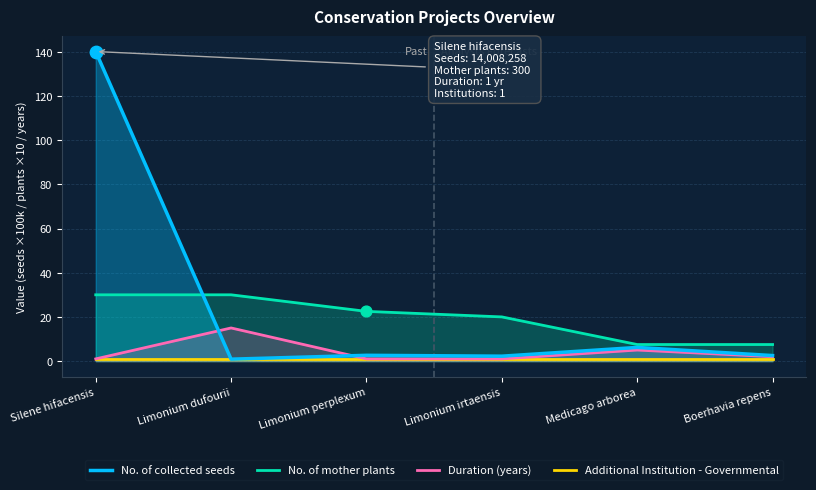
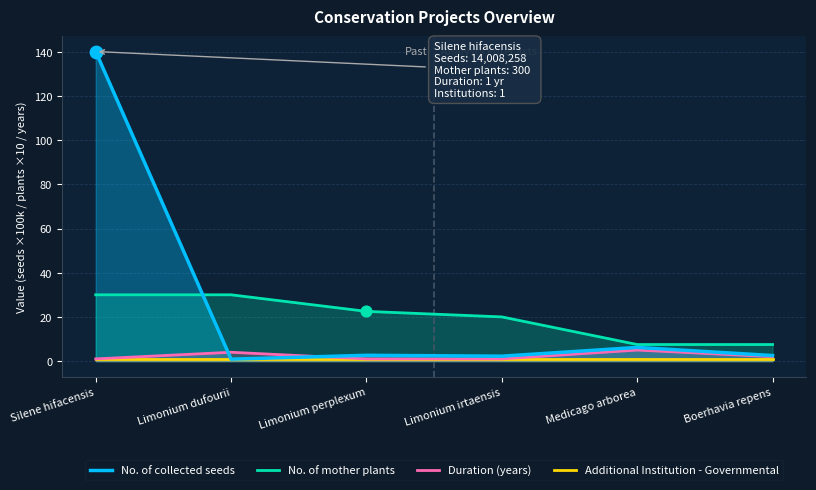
Duration (years), Limonium dufourii: 15 -> 4
